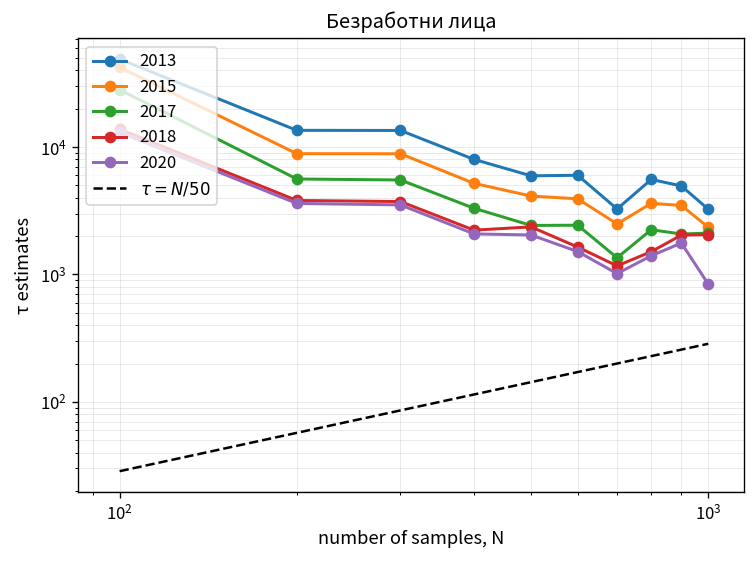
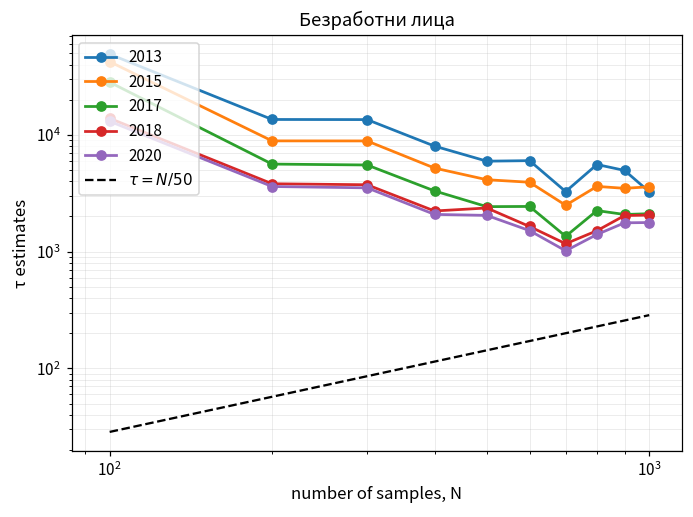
2015, 10^3: 2300 -> 3600
2020, 10^3: 800 -> 1800
